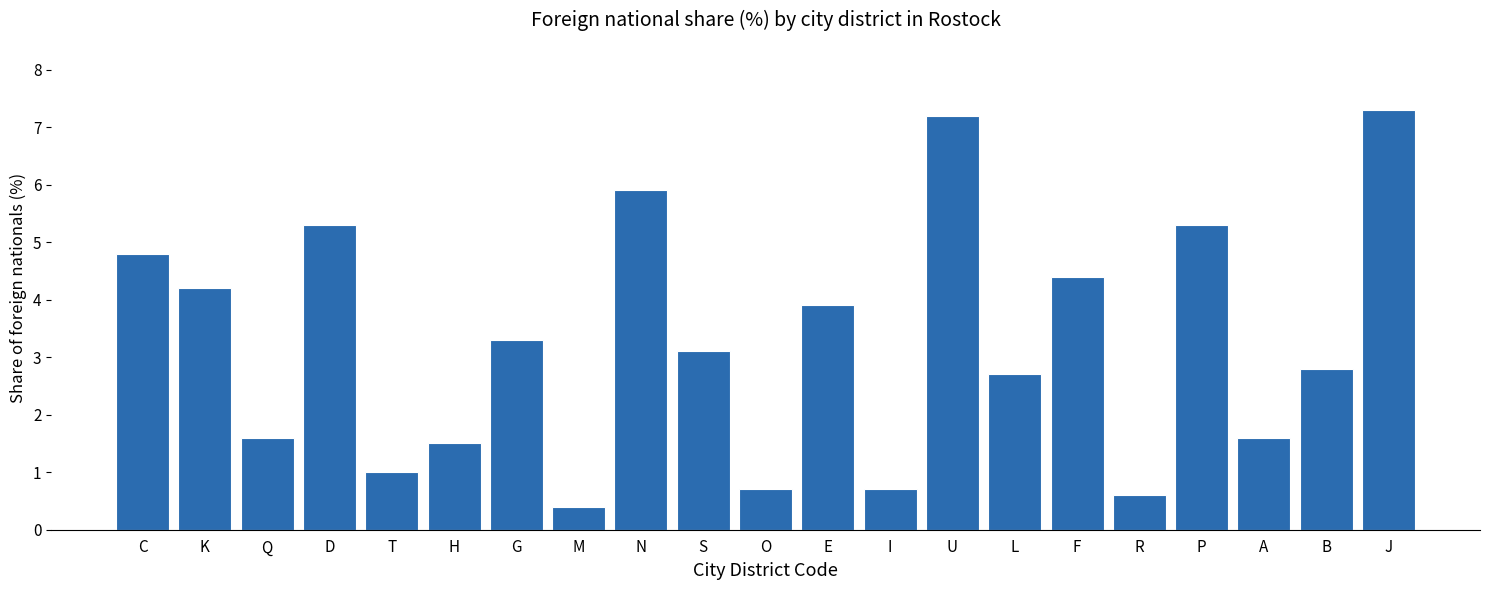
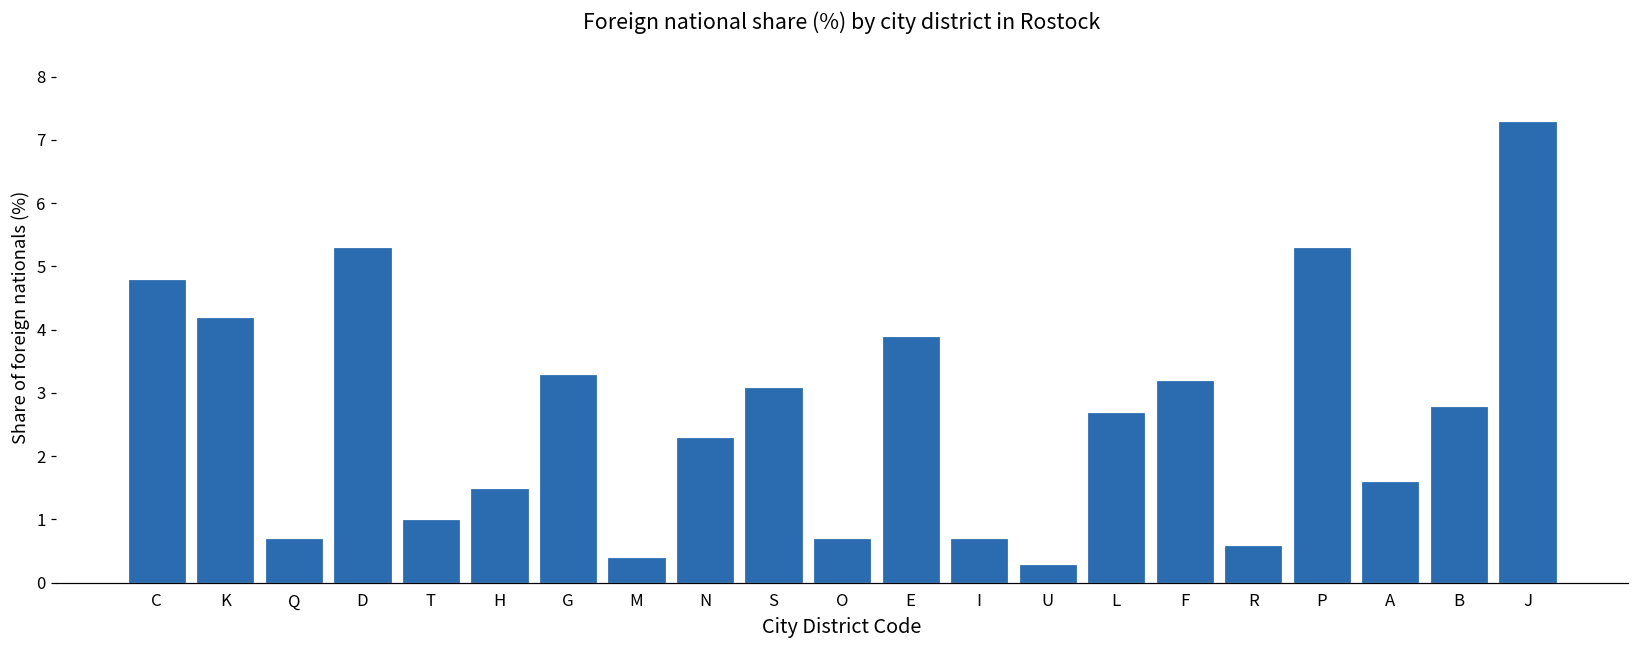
Q: 1.6 -> 0.7
N: 5.9 -> 2.3
U: 7.2 -> 0.3
F: 4.4 -> 3.2
